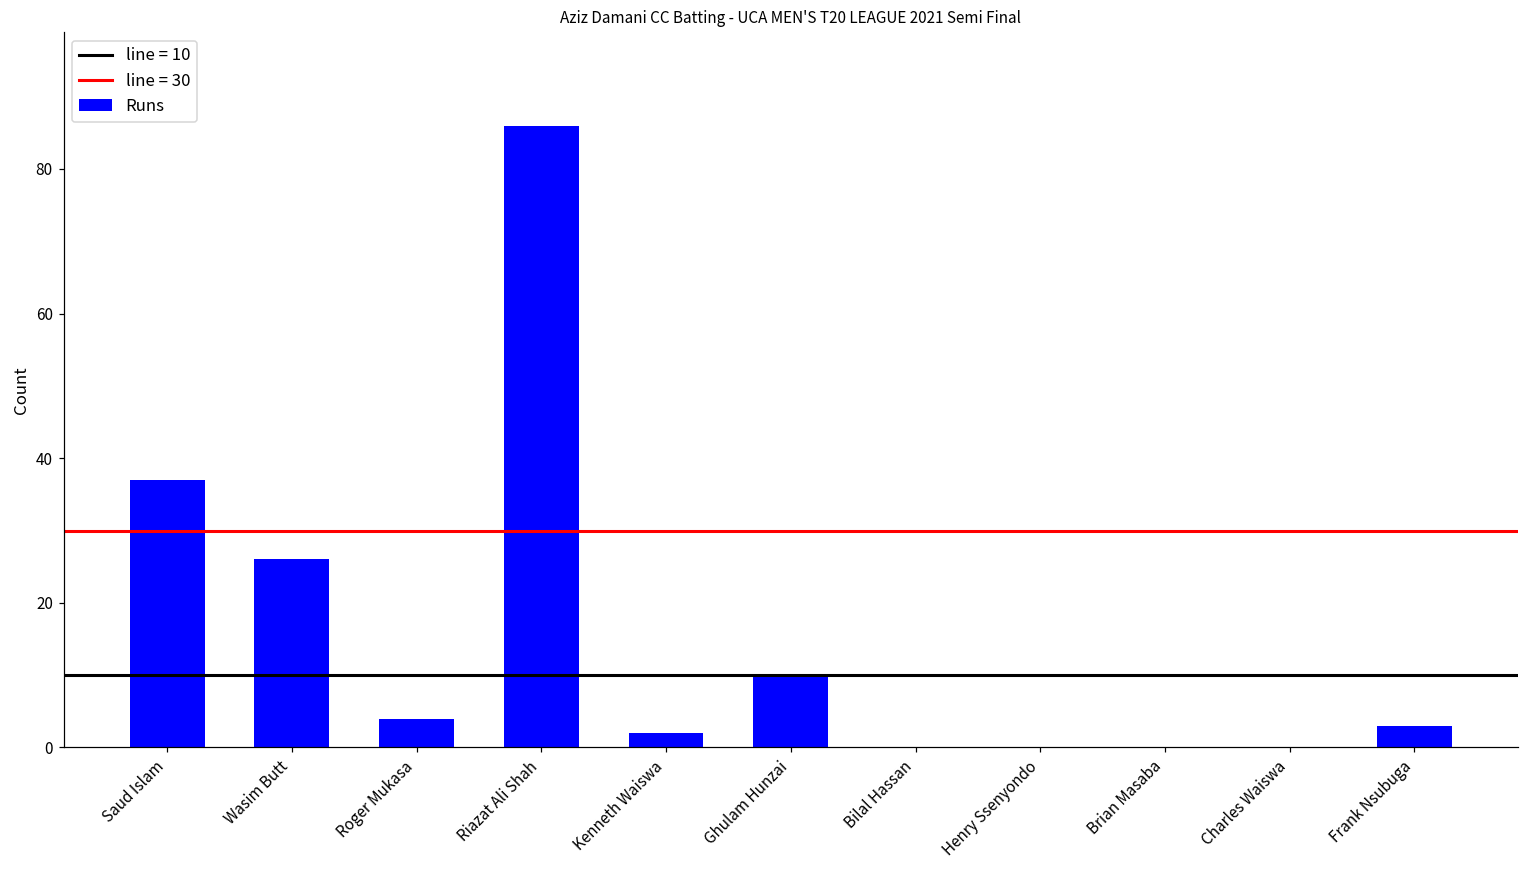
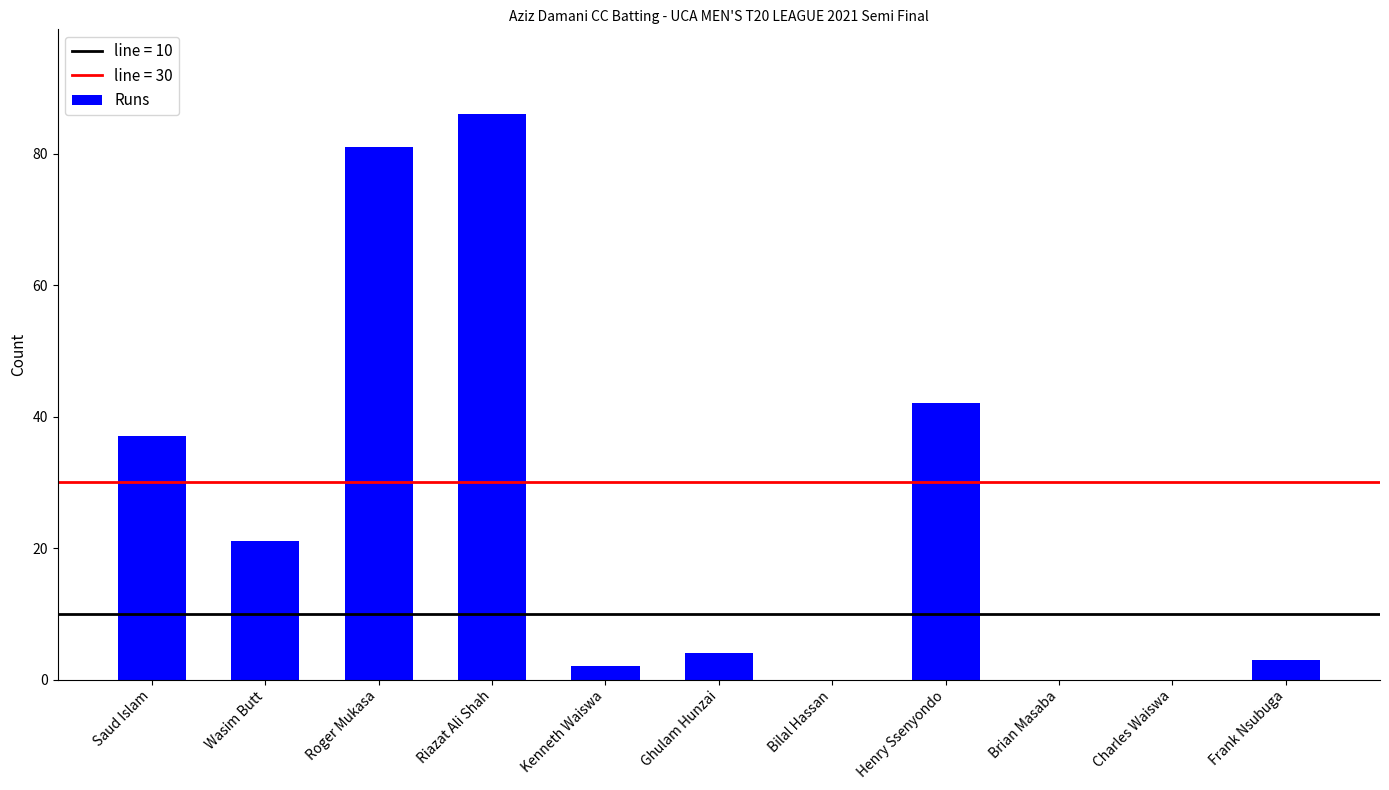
Wasim Butt: 26 -> 21
Roger Mukasa: 4 -> 81
Ghulam Hunzai: 10 -> 4
Henry Ssenyondo: 0 -> 42
